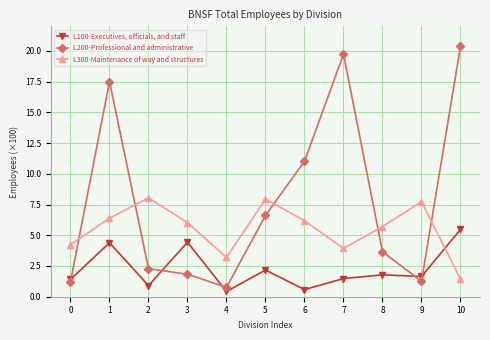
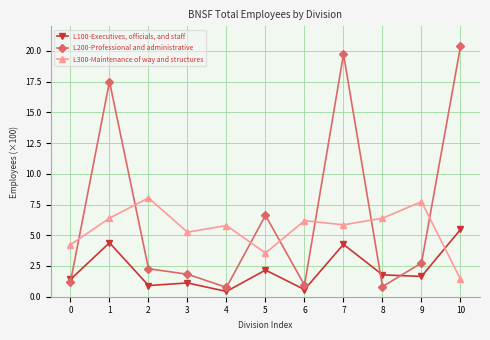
L100-Executives, officials, and staff, 3: 4.4 -> 1.1
L300-Maintenance of way and structures, 3: 6.0 -> 5.3
L300-Maintenance of way and structures, 4: 3.2 -> 5.8
L300-Maintenance of way and structures, 5: 7.9 -> 3.6
L200-Professional and administrative, 6: 11.0 -> 0.9
L100-Executives, officials, and staff, 7: 1.5 -> 4.3
L300-Maintenance of way and structures, 7: 3.9 -> 5.9
L200-Professional and administrative, 8: 3.7 -> 0.8
L300-Maintenance of way and structures, 8: 5.7 -> 6.4
L200-Professional and administrative, 9: 1.3 -> 2.8
